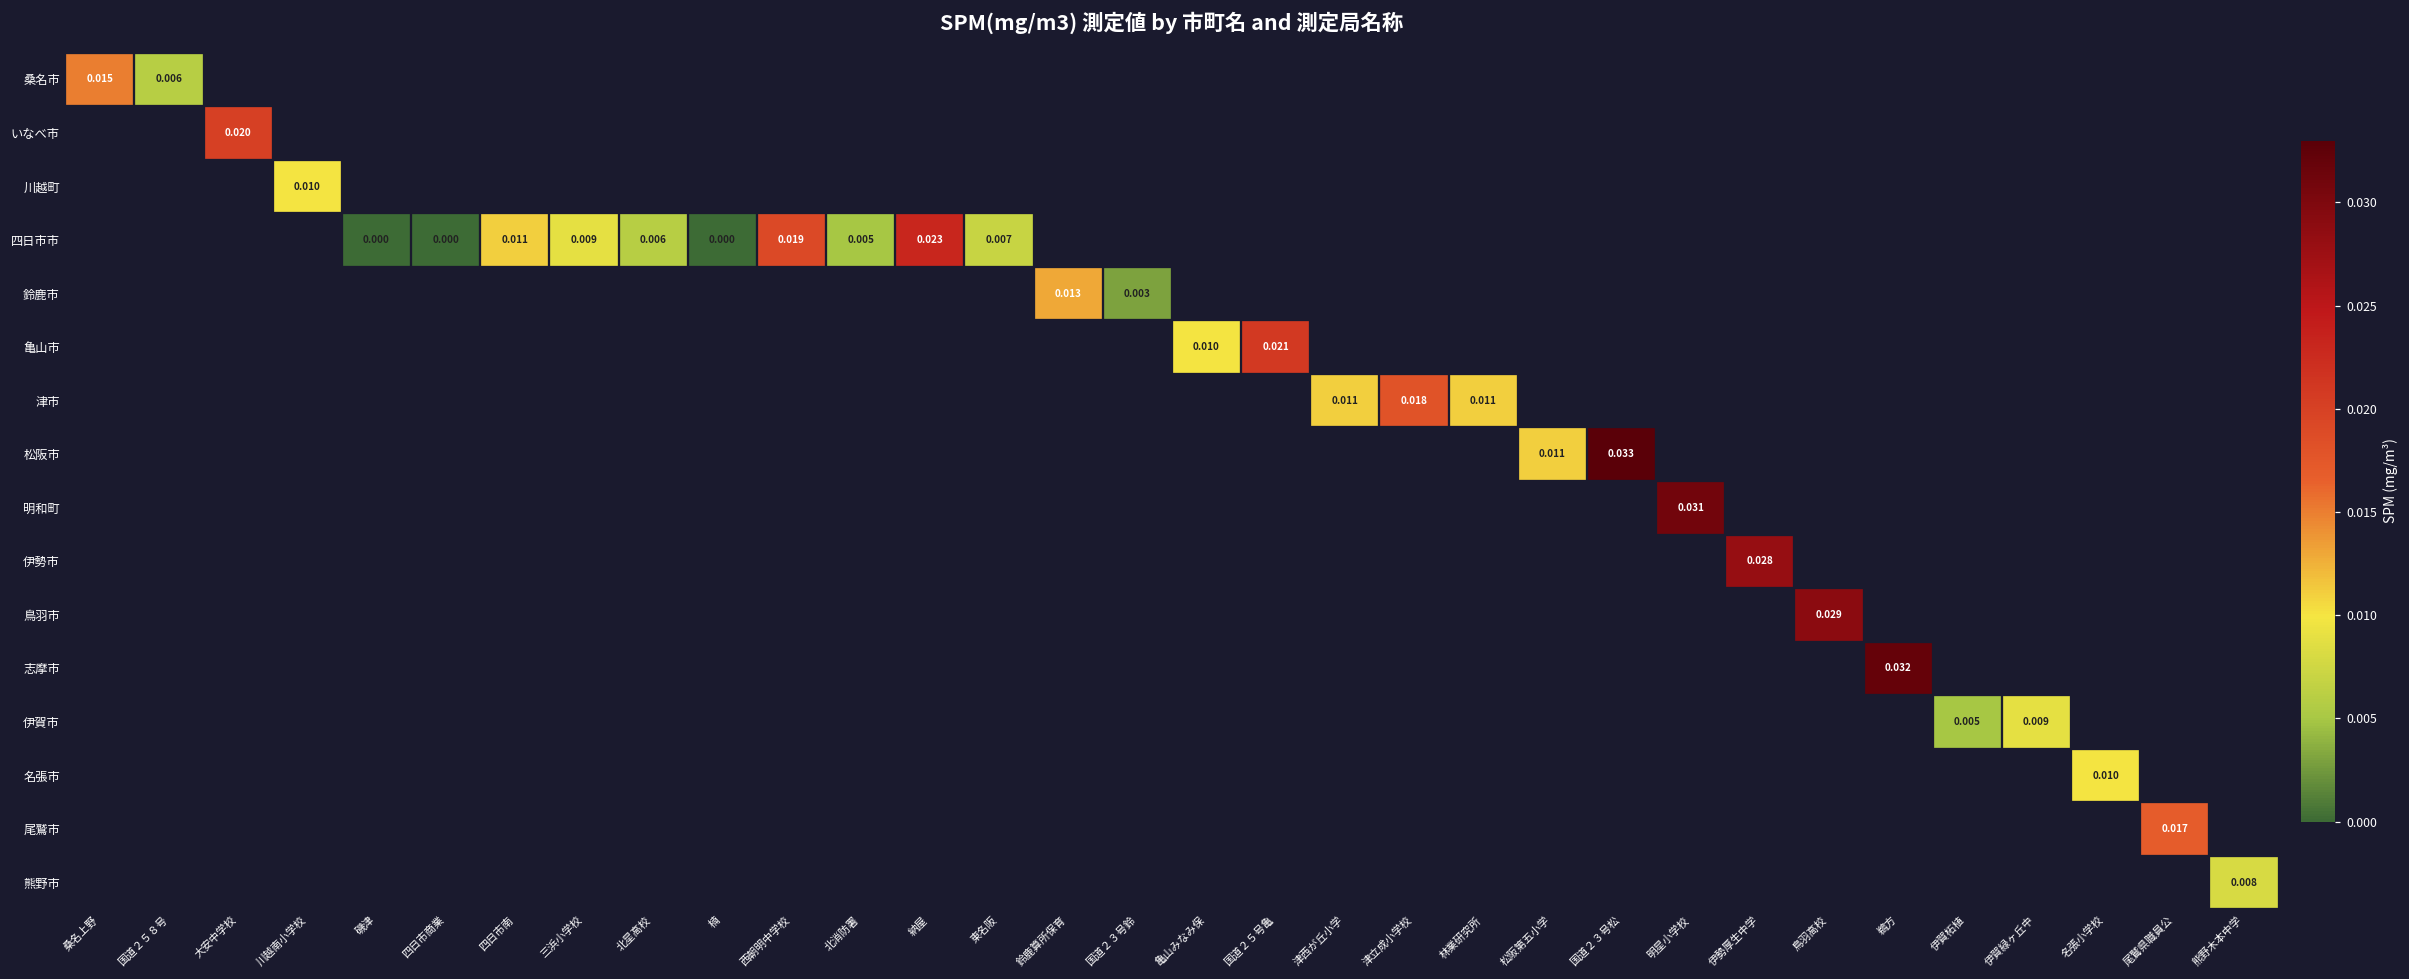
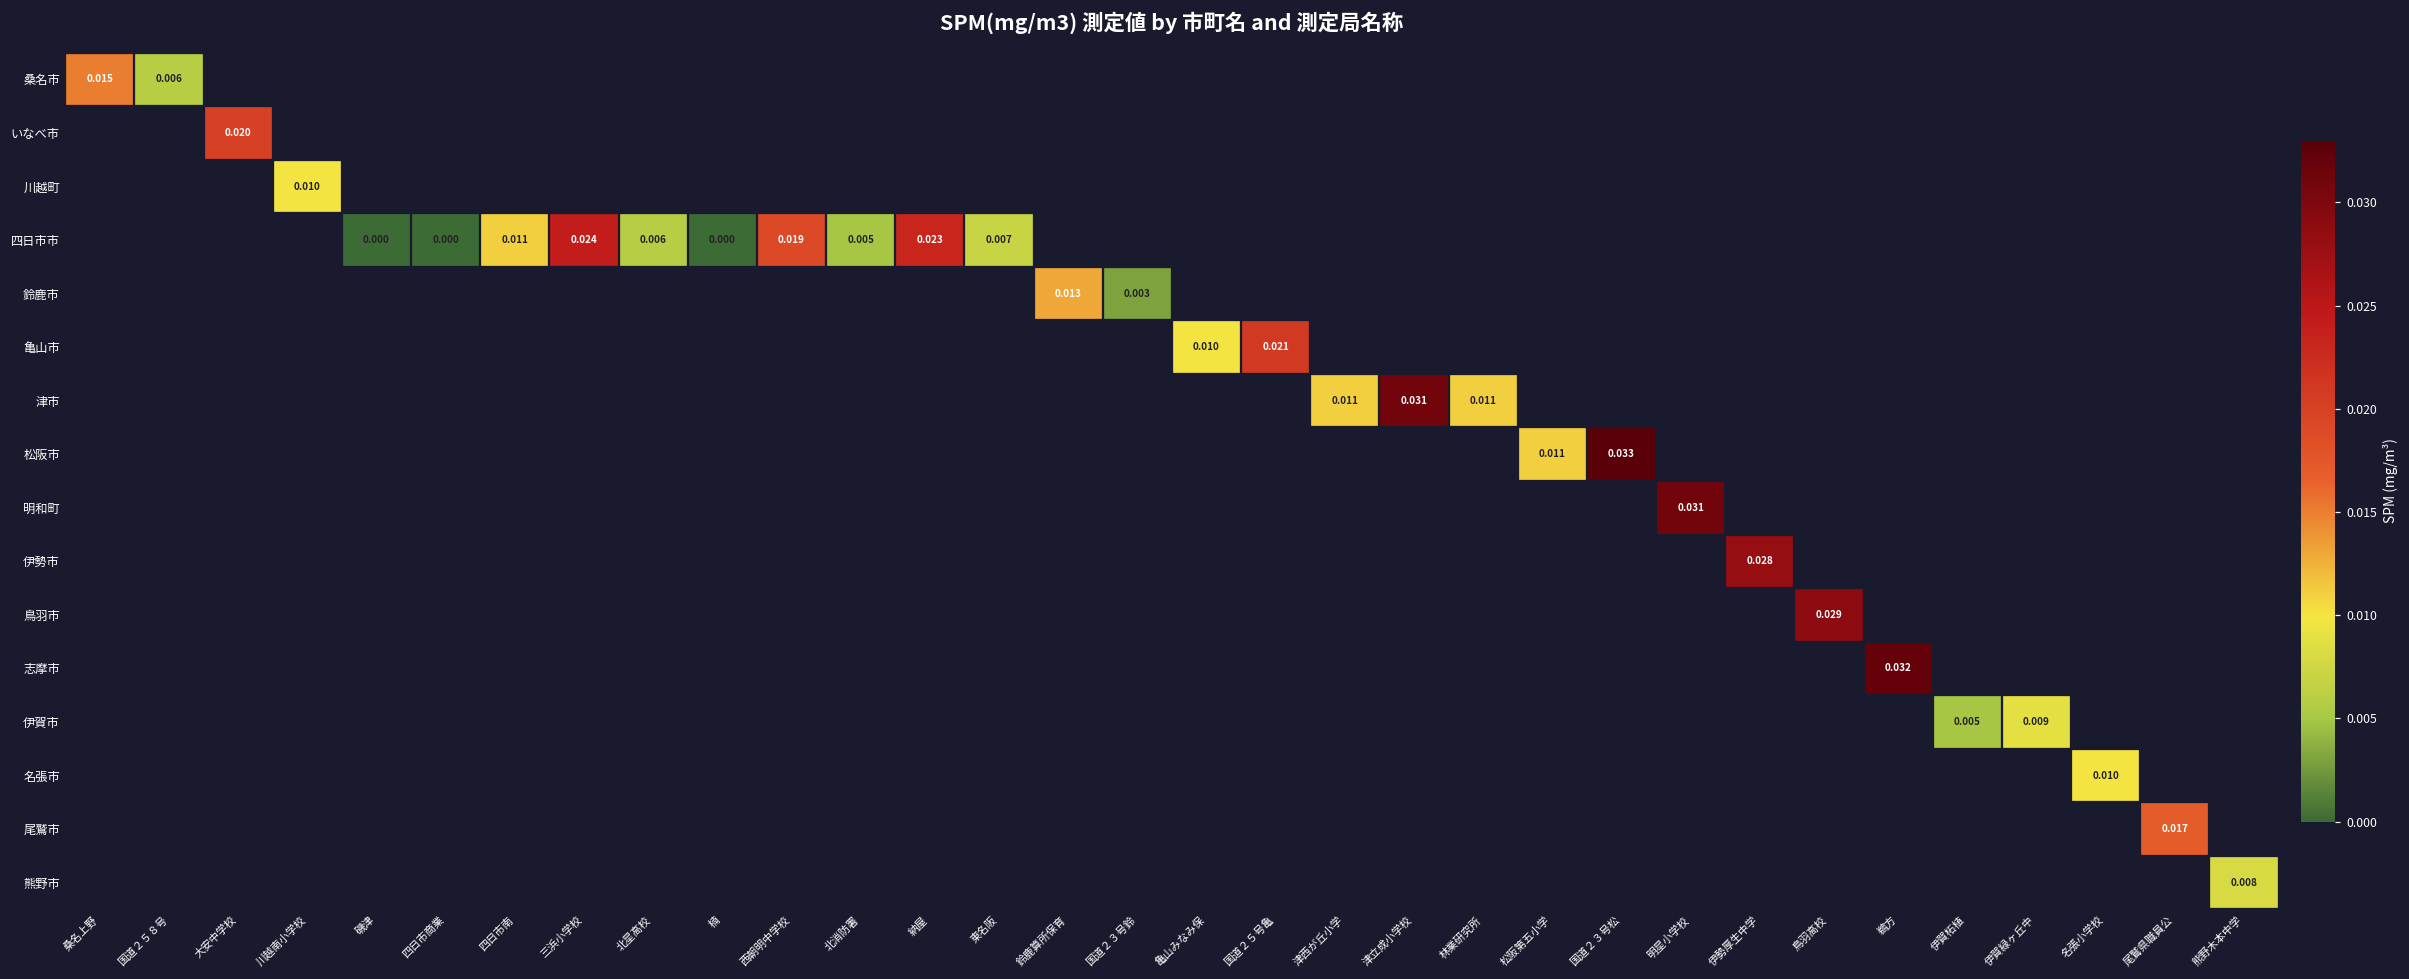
四日市市, 三浜小学校: 0.009 -> 0.024
津市, 津立成小学校: 0.018 -> 0.031
